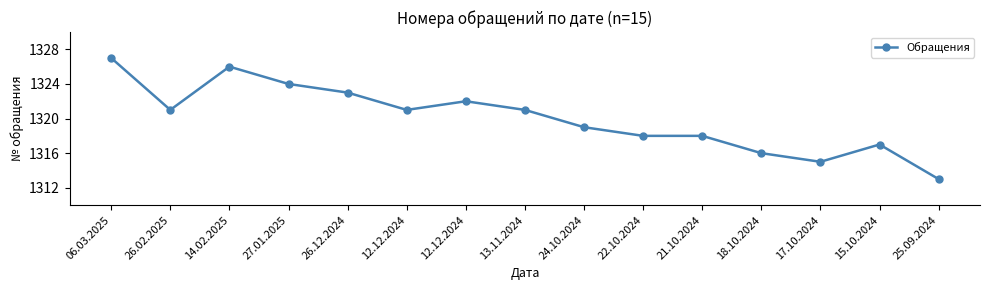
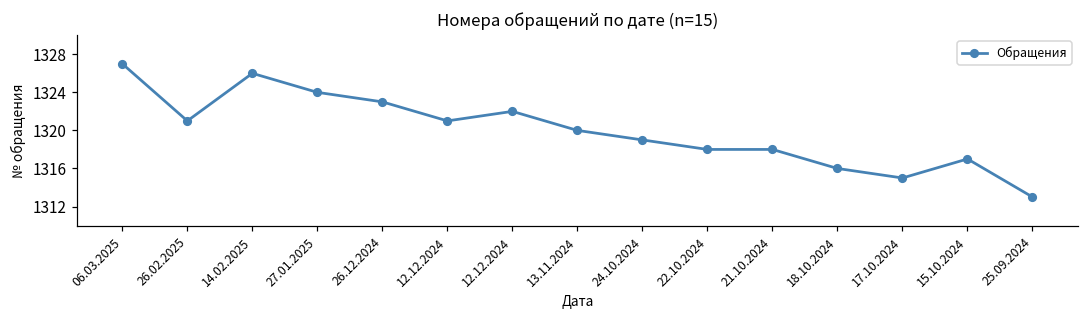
13.11.2024: 1321 -> 1320
